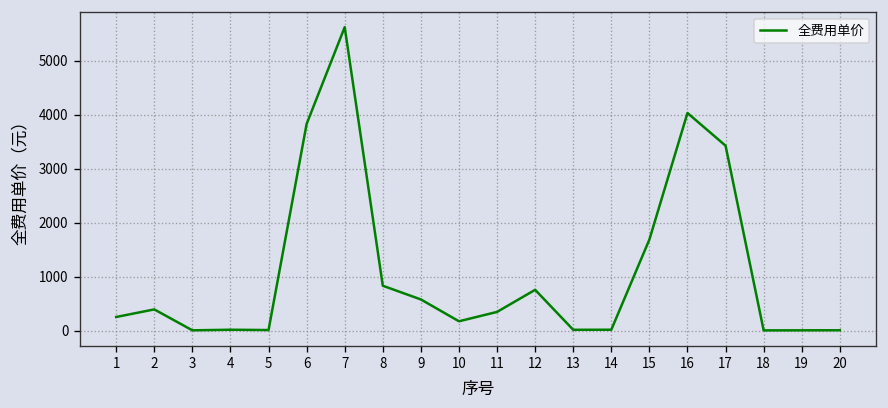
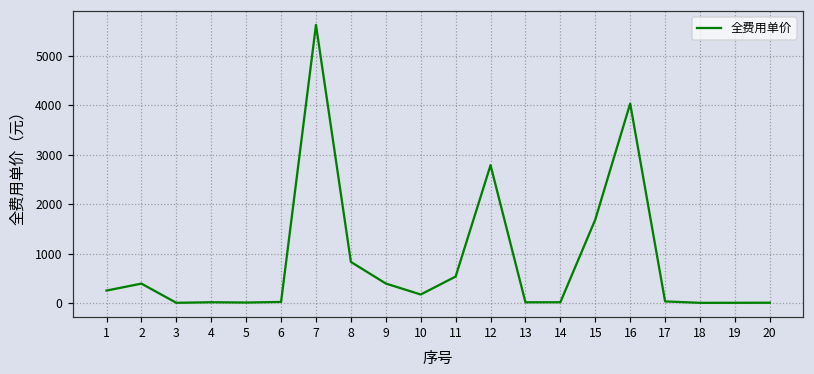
6: 3800 -> 0
9: 600 -> 400
11: 300 -> 500
12: 800 -> 2800
17: 3400 -> 0
